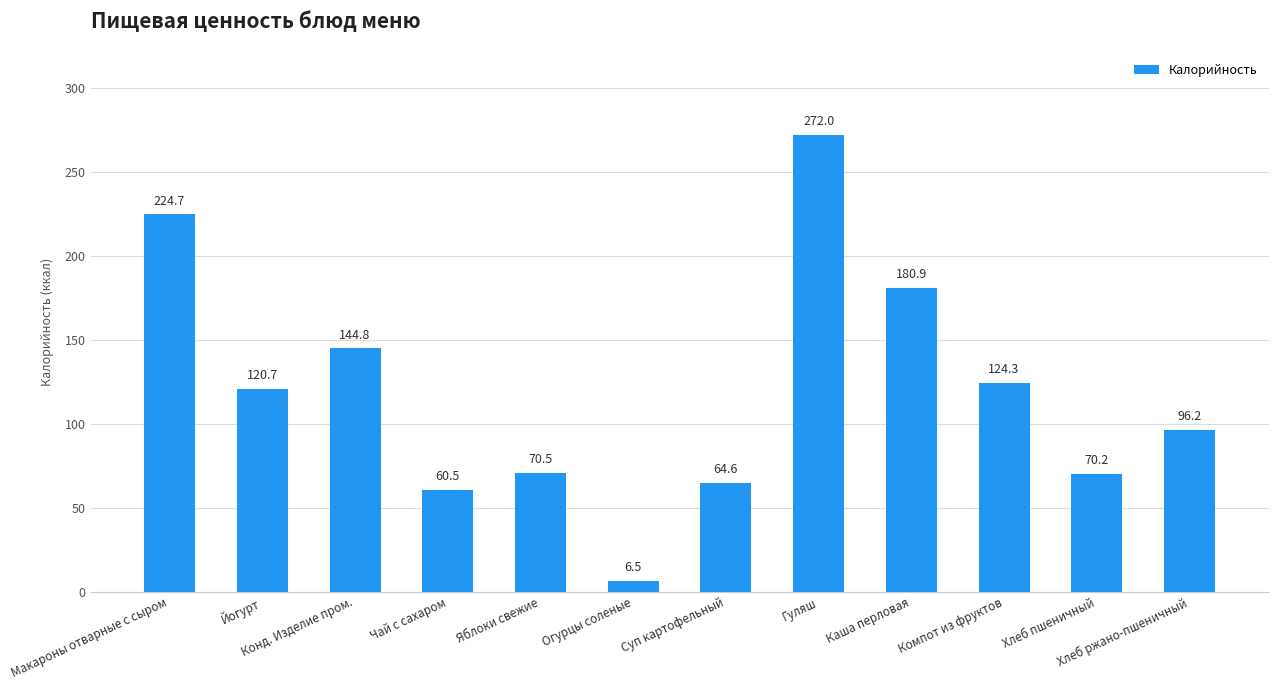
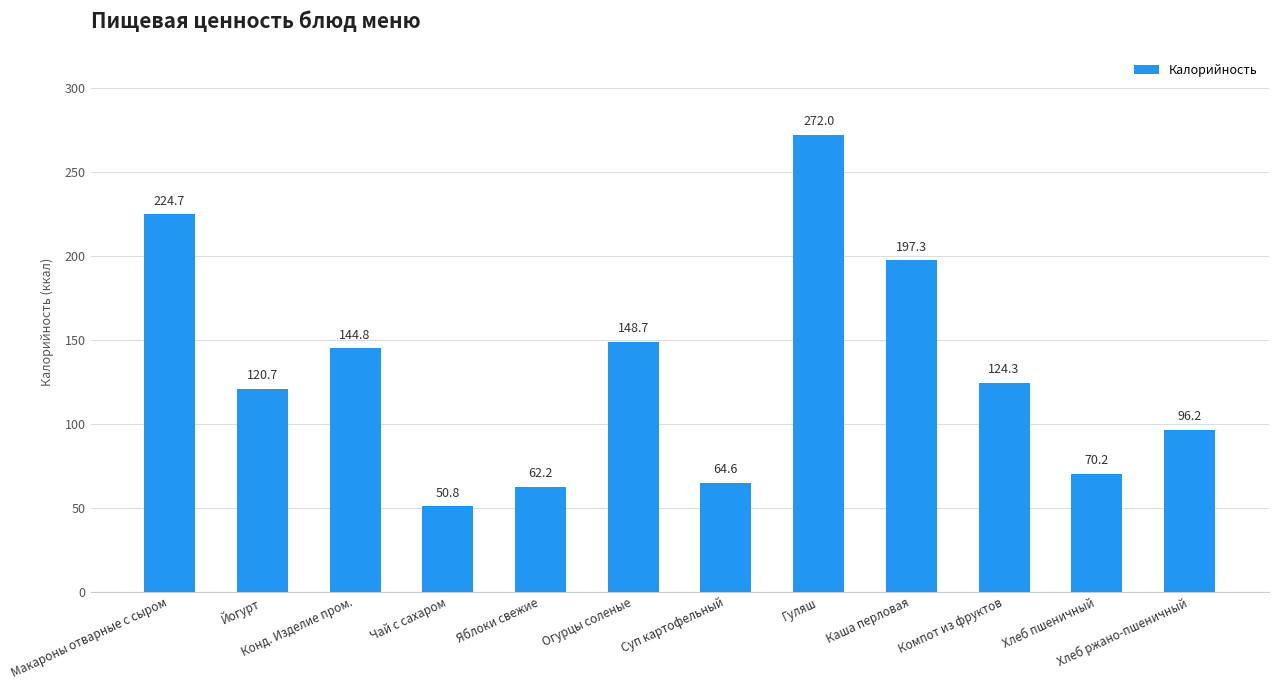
Чай с сахаром: 60.5 -> 50.8
Яблоки свежие: 70.5 -> 62.2
Огурцы соленые: 6.5 -> 148.7
Каша перловая: 180.9 -> 197.3
